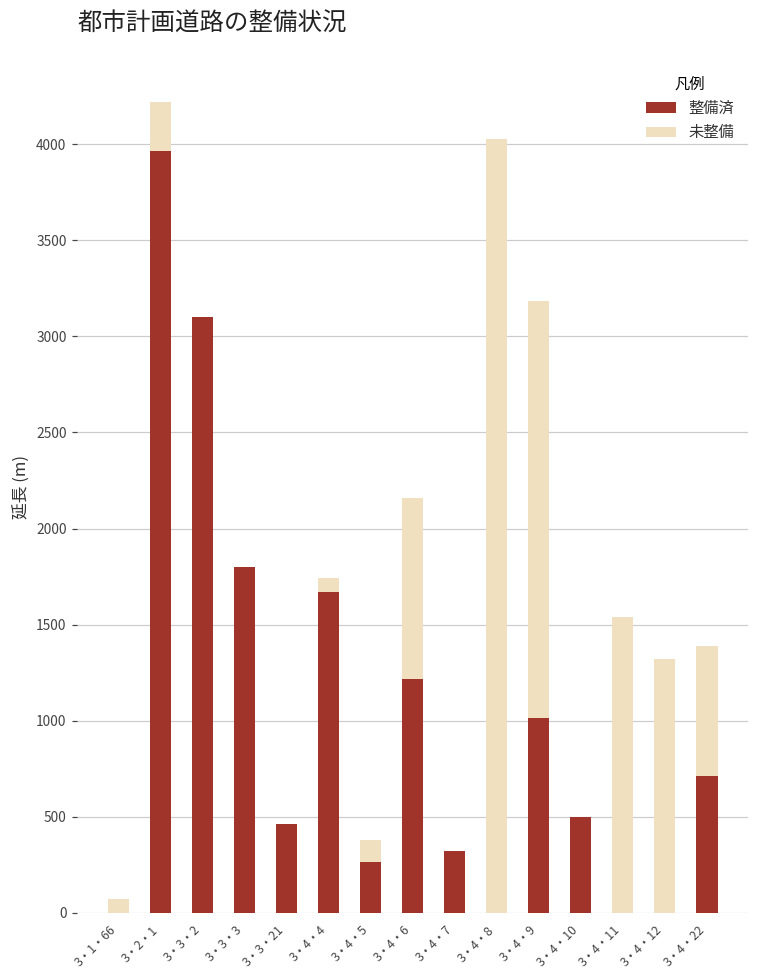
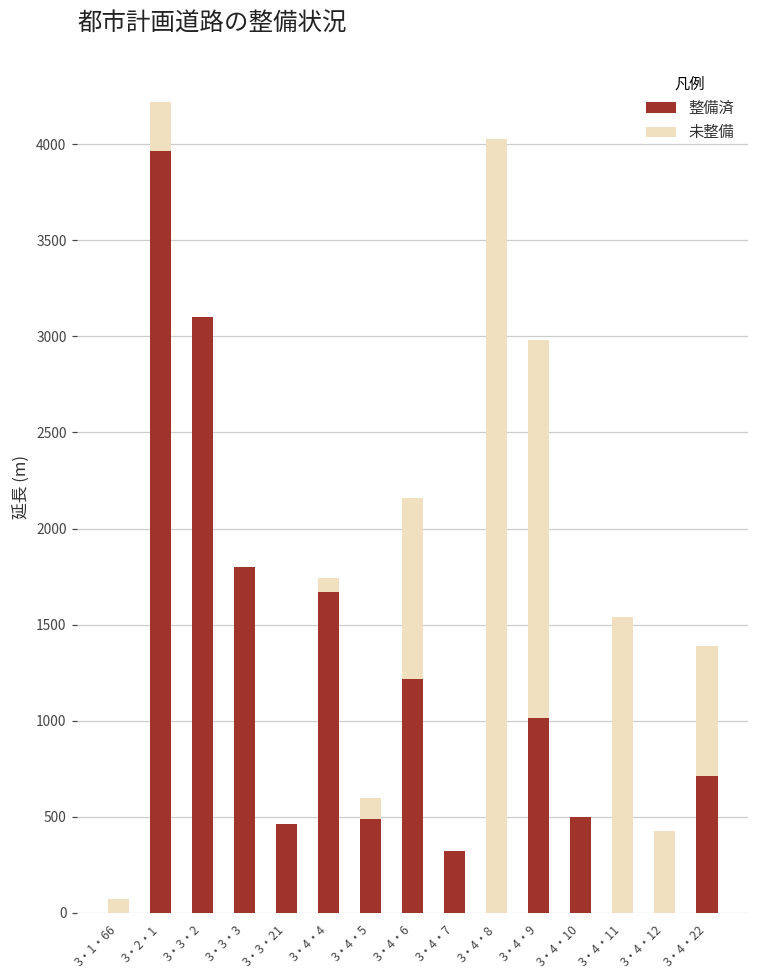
整備済, 3・4・5: 270 -> 490
未整備, 3・4・9: 2170 -> 1970
未整備, 3・4・12: 1320 -> 420
